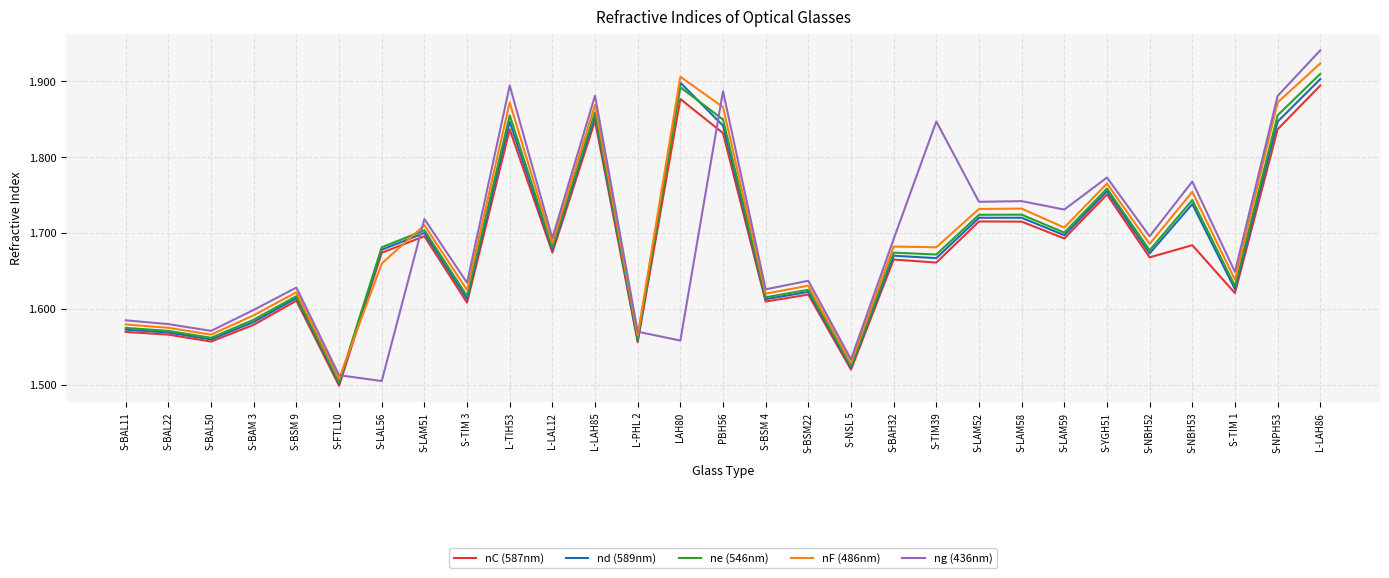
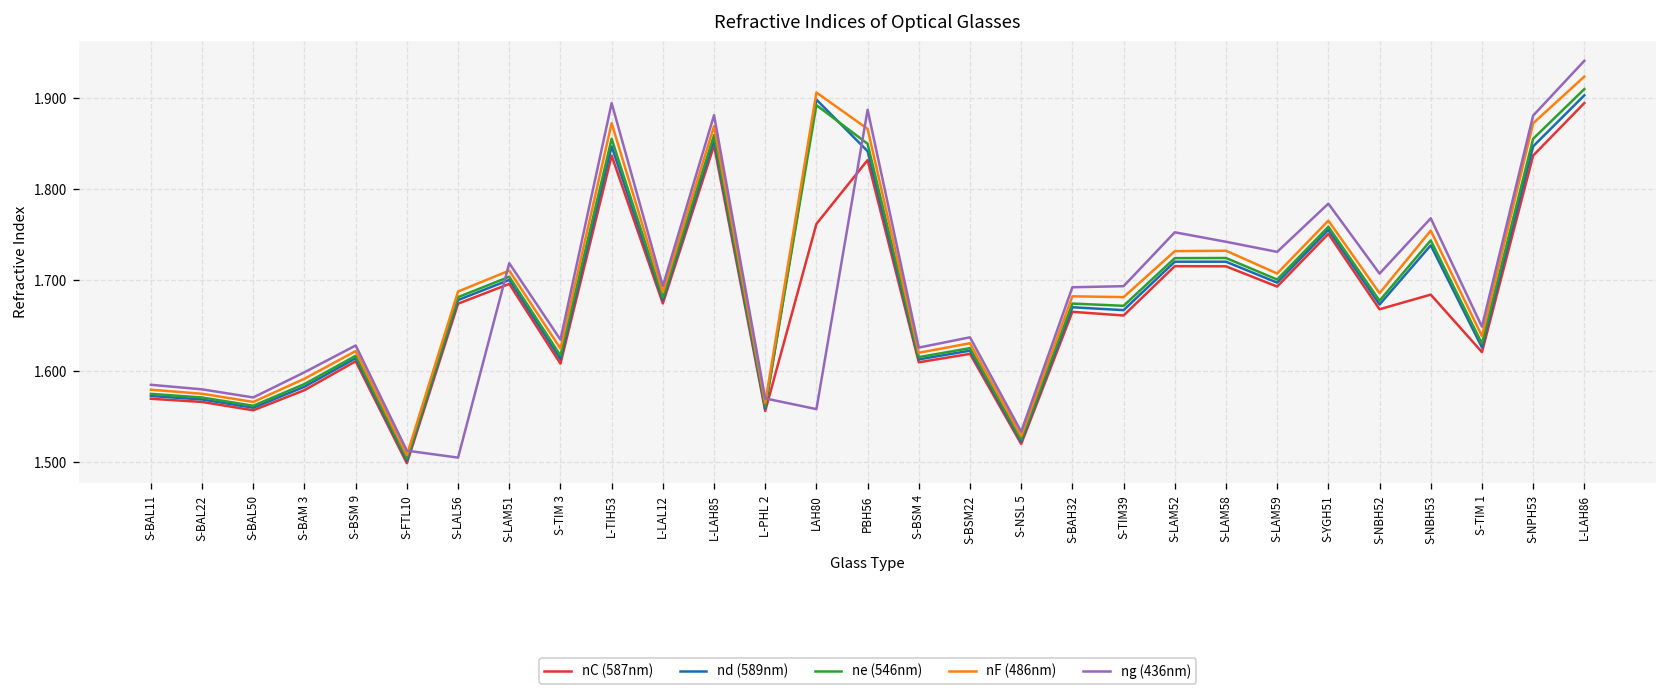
nF (486nm), S-LAL56: 1.66 -> 1.69
nC (587nm), LAH80: 1.88 -> 1.76
ng (436nm), S-TIM39: 1.85 -> 1.69
ng (436nm), S-LAM52: 1.74 -> 1.75
ng (436nm), S-YGH51: 1.77 -> 1.78
ng (436nm), S-NBH52: 1.70 -> 1.71
